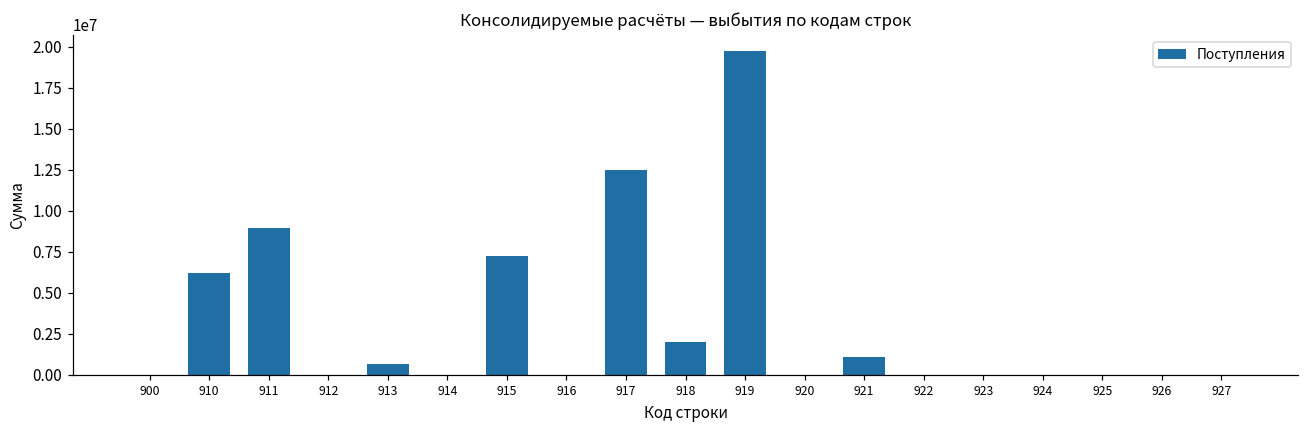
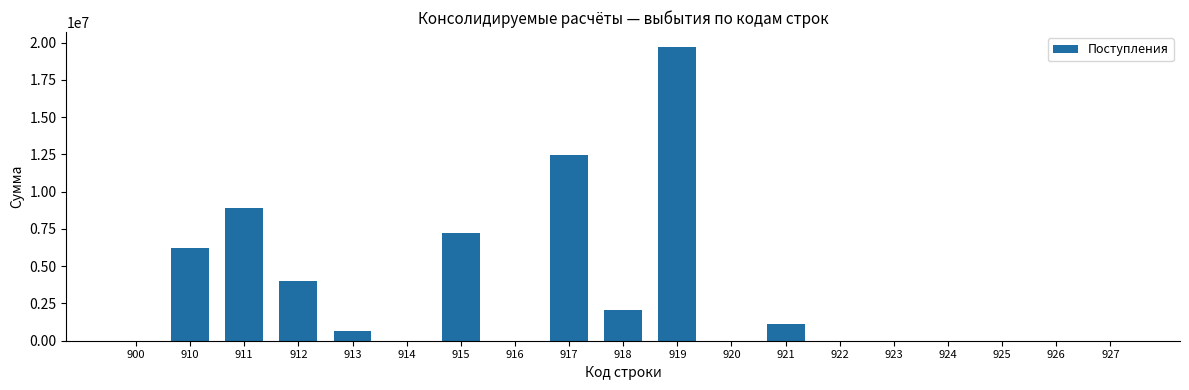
912: 0 -> 4000000
